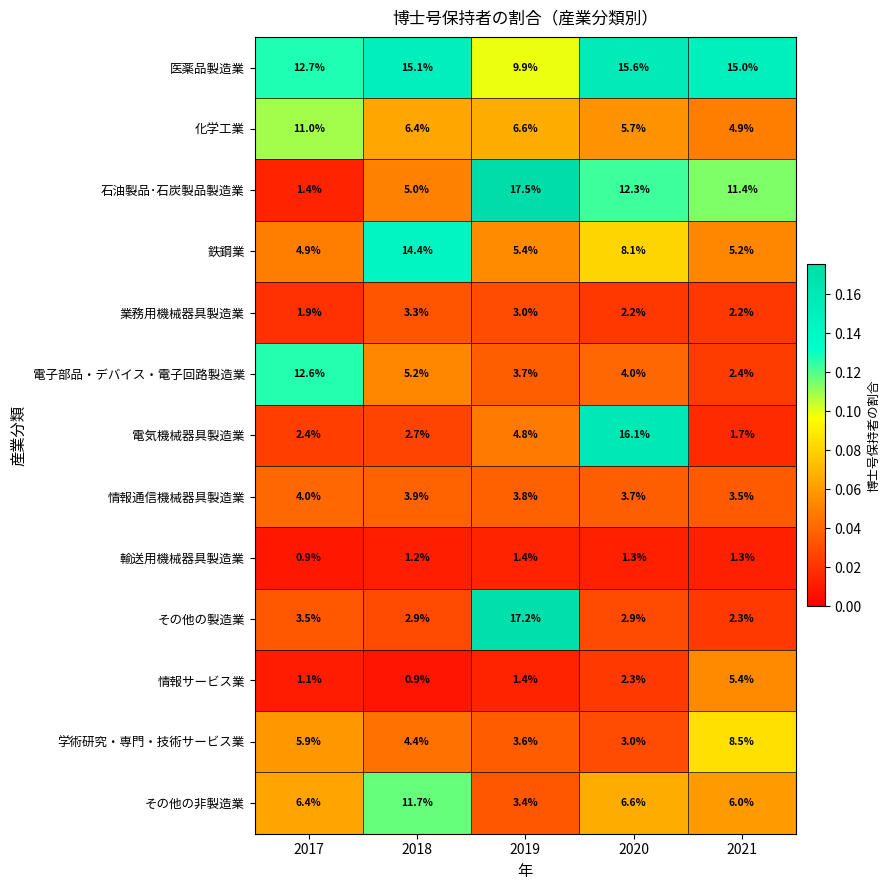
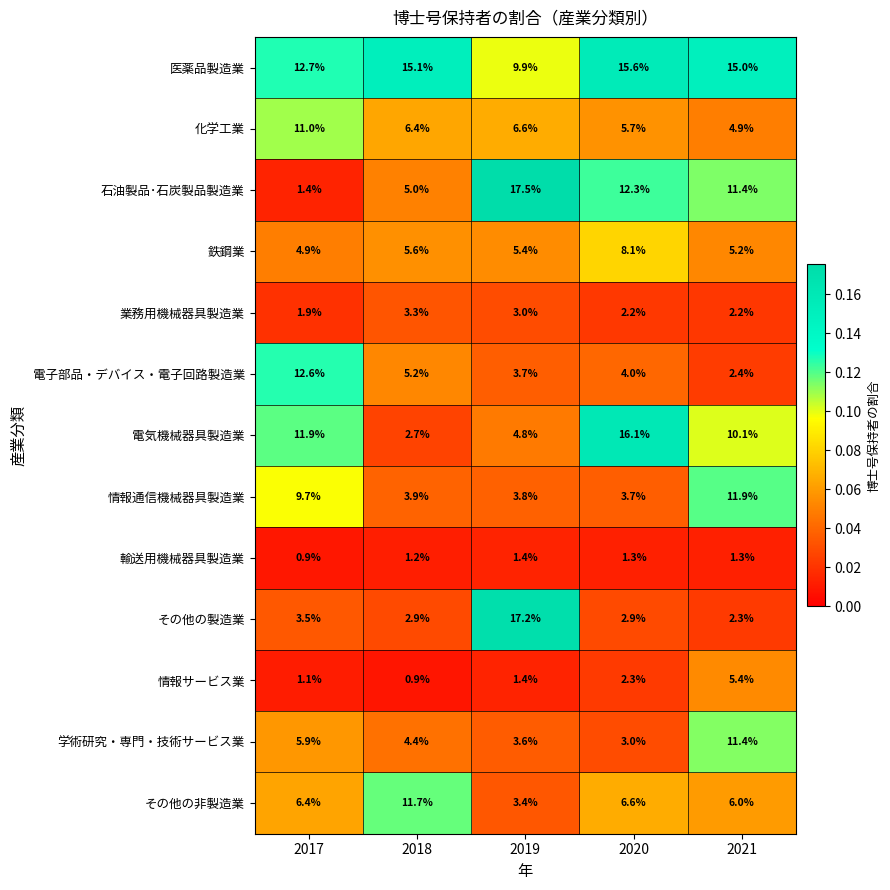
鉄鋼業, 2018: 14.4% -> 5.6%
電気機械器具製造業, 2017: 2.4% -> 11.9%
電気機械器具製造業, 2021: 1.7% -> 10.1%
情報通信機械器具製造業, 2017: 4.0% -> 9.7%
情報通信機械器具製造業, 2021: 3.5% -> 11.9%
学術研究・専門・技術サービス業, 2021: 8.5% -> 11.4%
